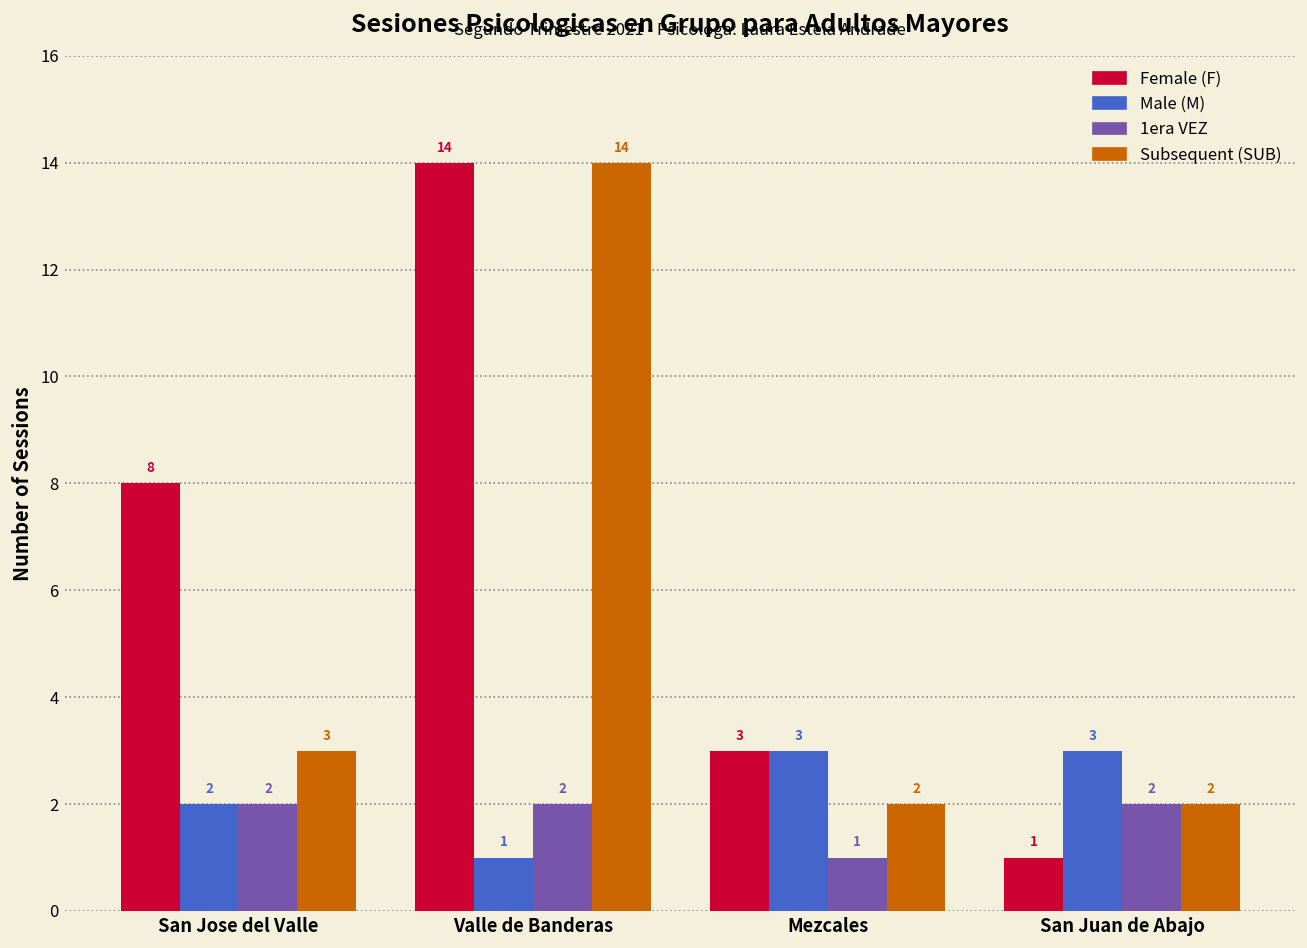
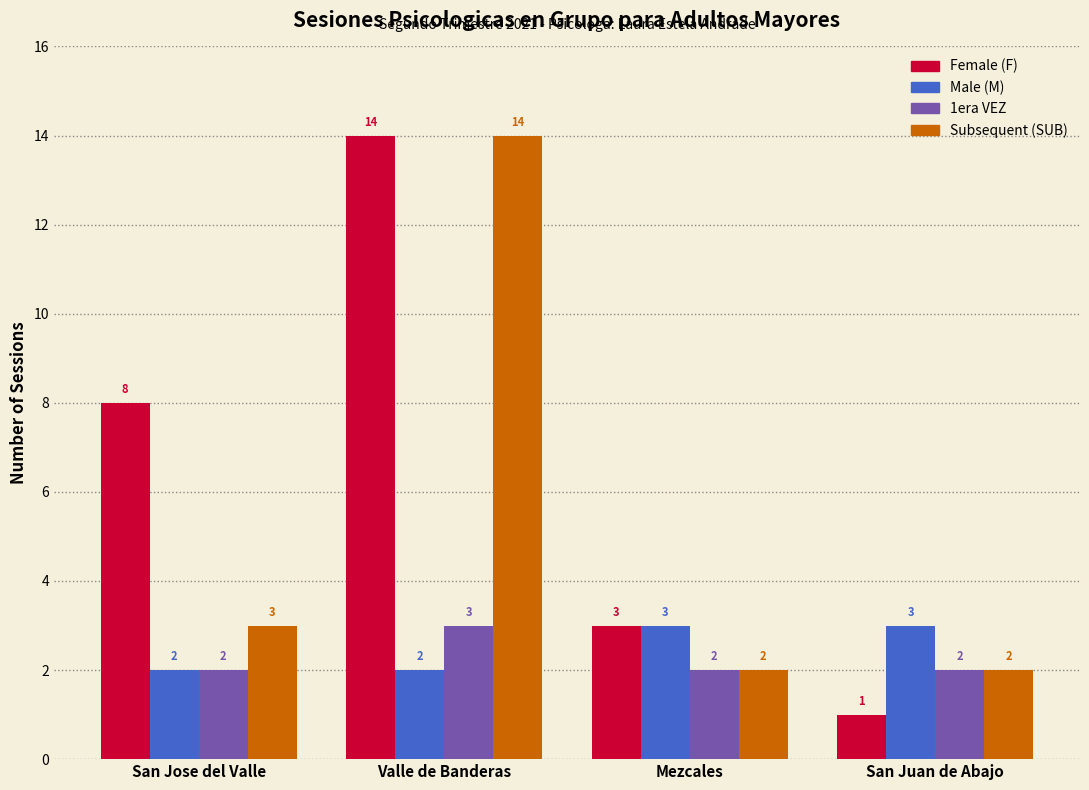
Male (M), Valle de Banderas: 1 -> 2
1era VEZ, Valle de Banderas: 2 -> 3
1era VEZ, Mezcales: 1 -> 2
